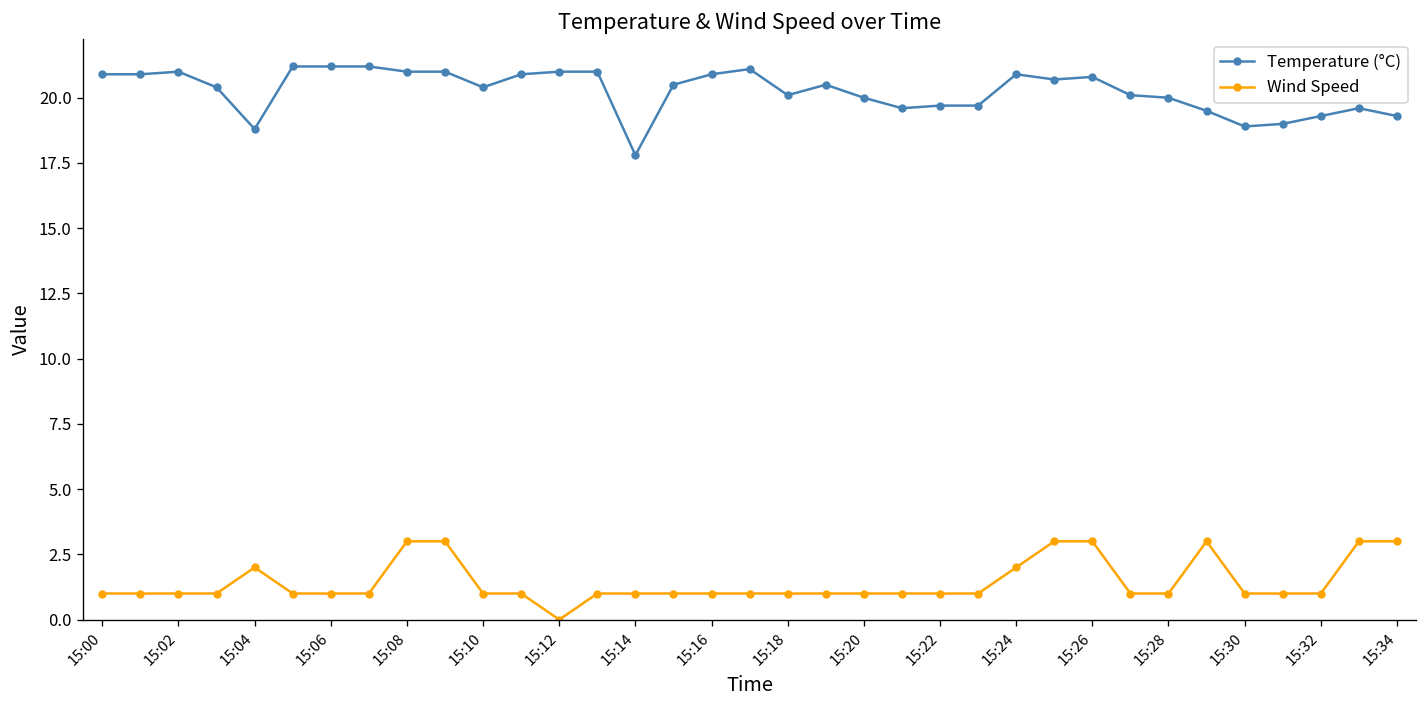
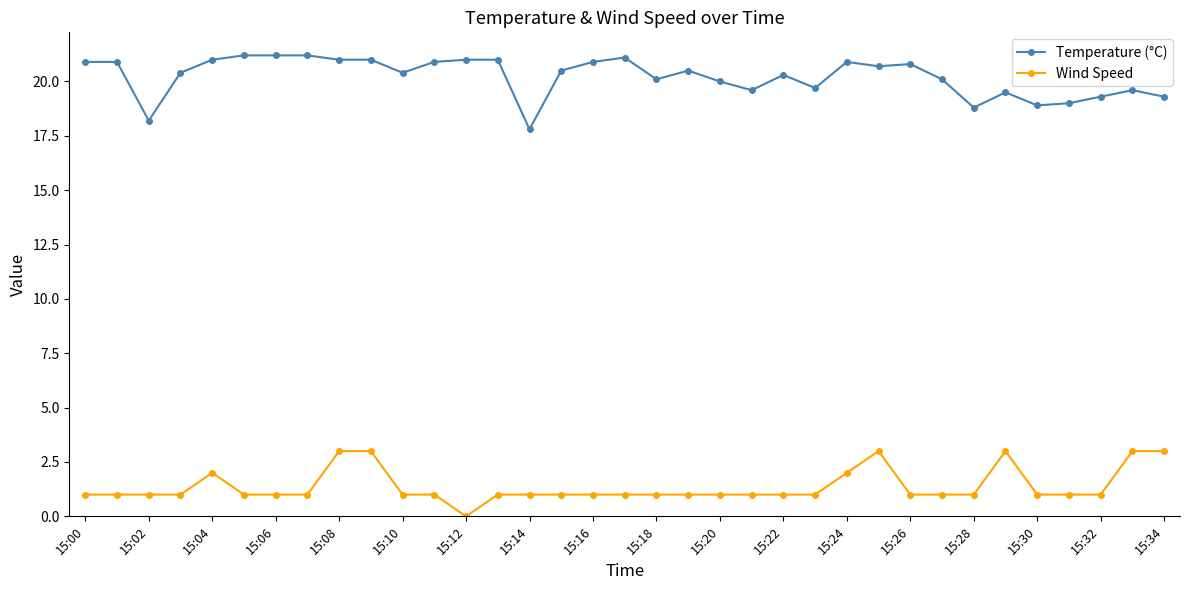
Temperature (°C), 15:02: 21.0 -> 18.2
Temperature (°C), 15:04: 18.8 -> 21.0
Temperature (°C), 15:22: 19.7 -> 20.3
Wind Speed, 15:26: 3 -> 1
Temperature (°C), 15:28: 20.0 -> 18.8
